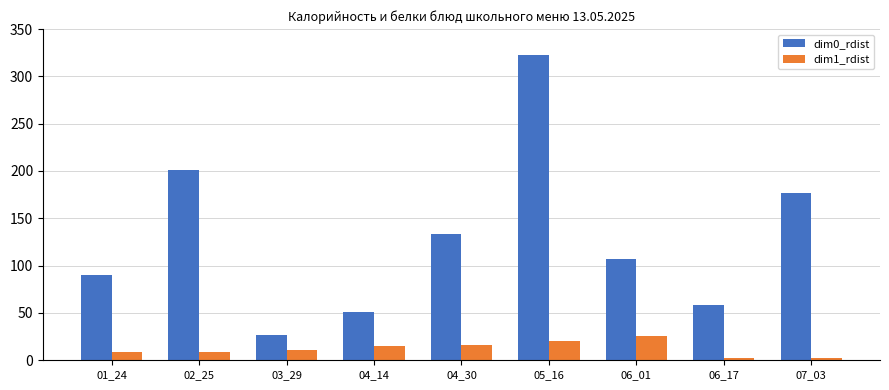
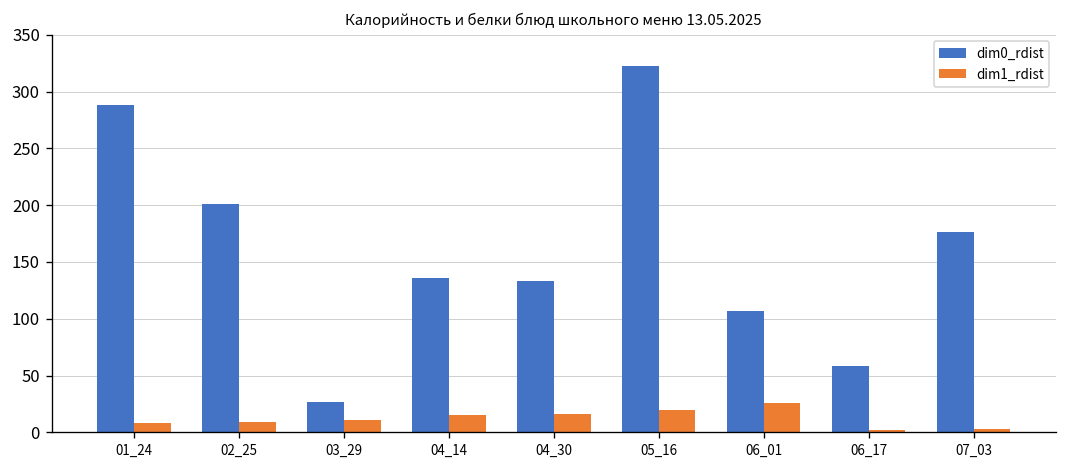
dim0_rdist, 01_24: 90 -> 290
dim0_rdist, 04_14: 50 -> 140
